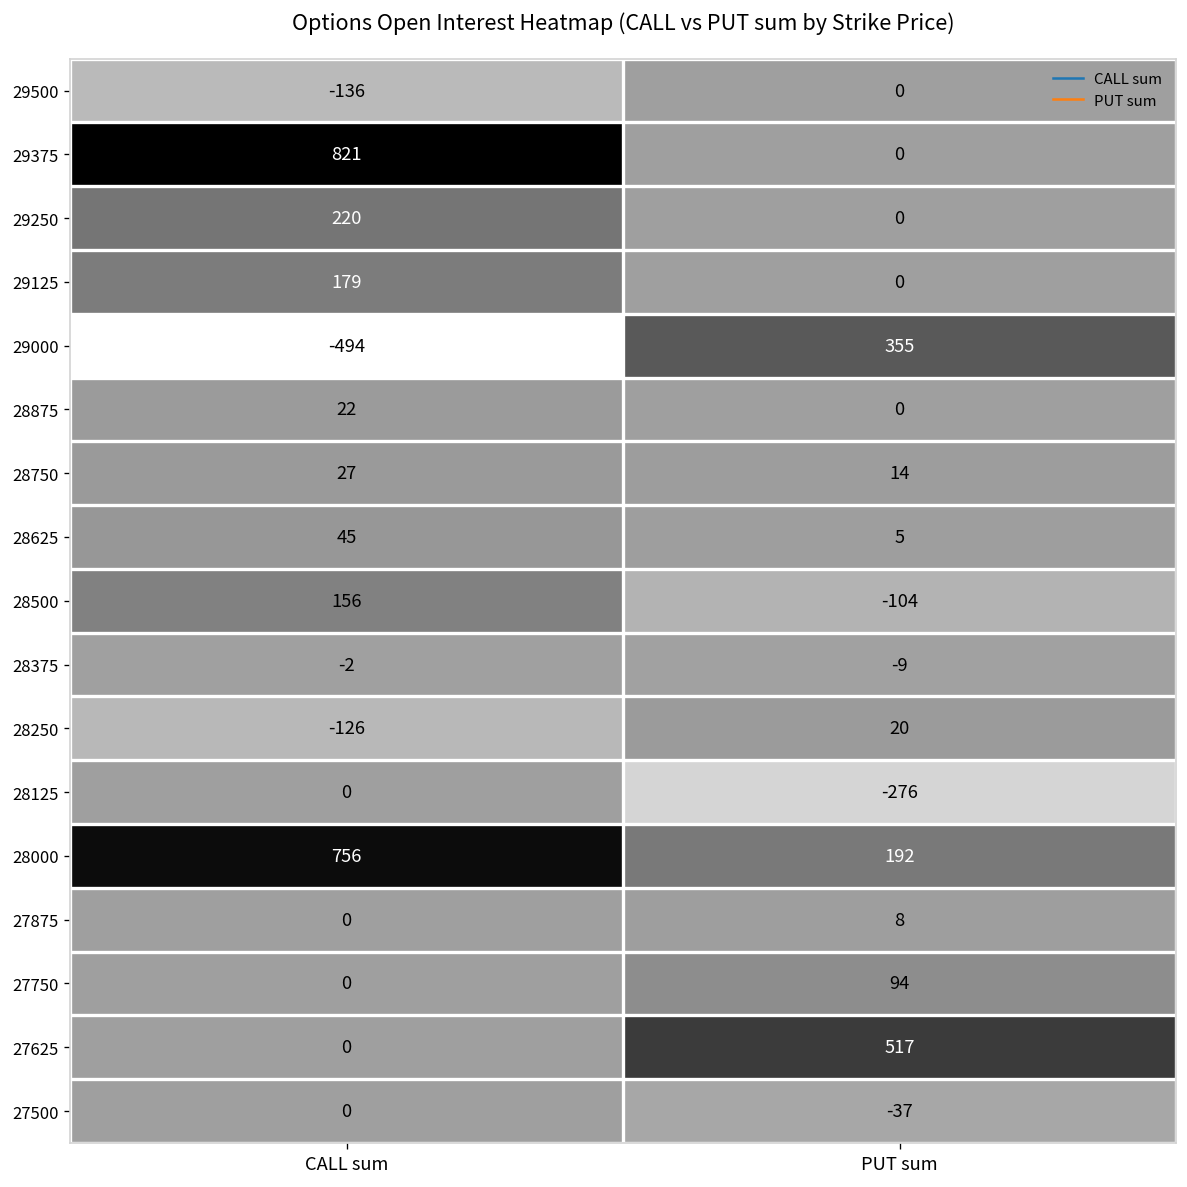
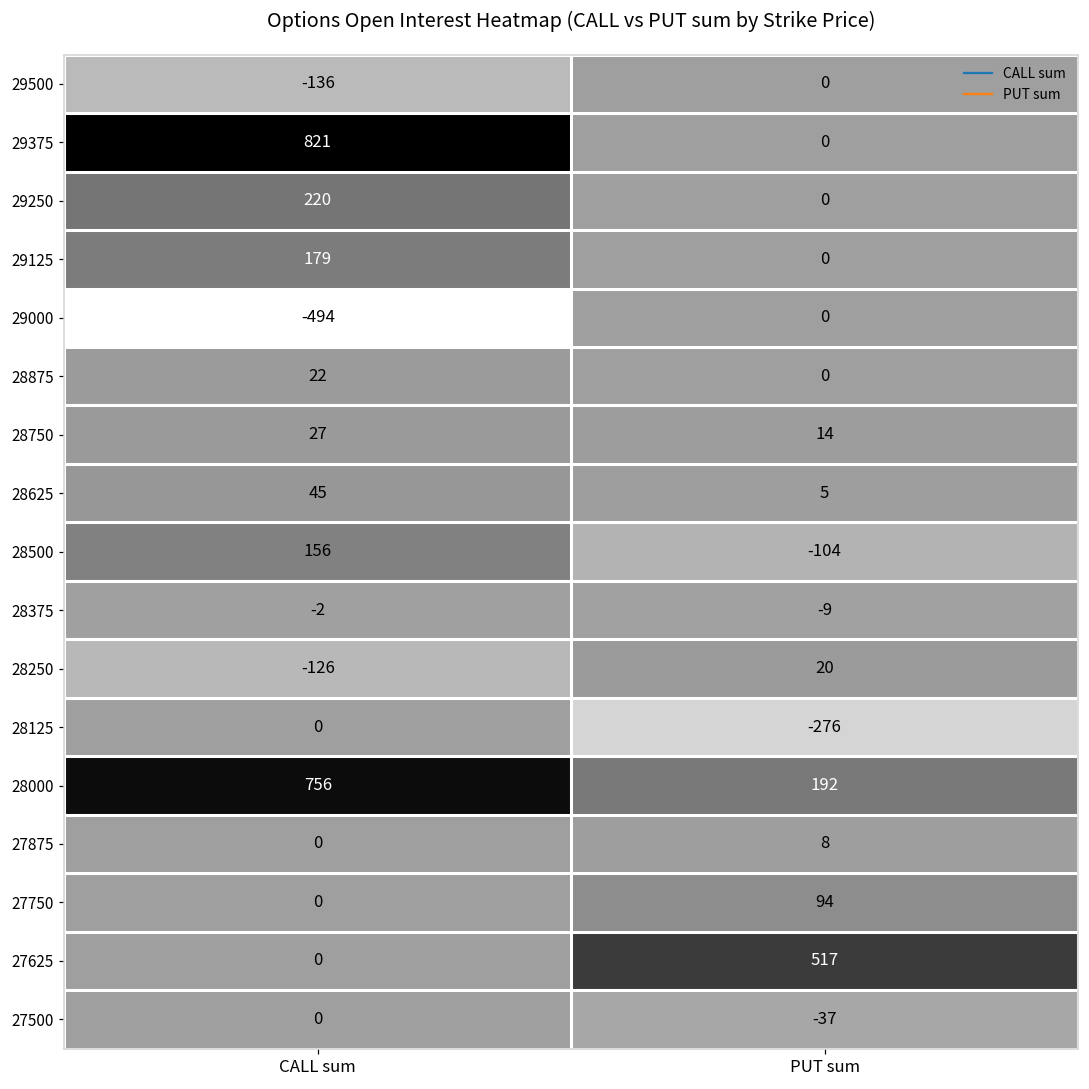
29000, PUT sum: 355 -> 0
